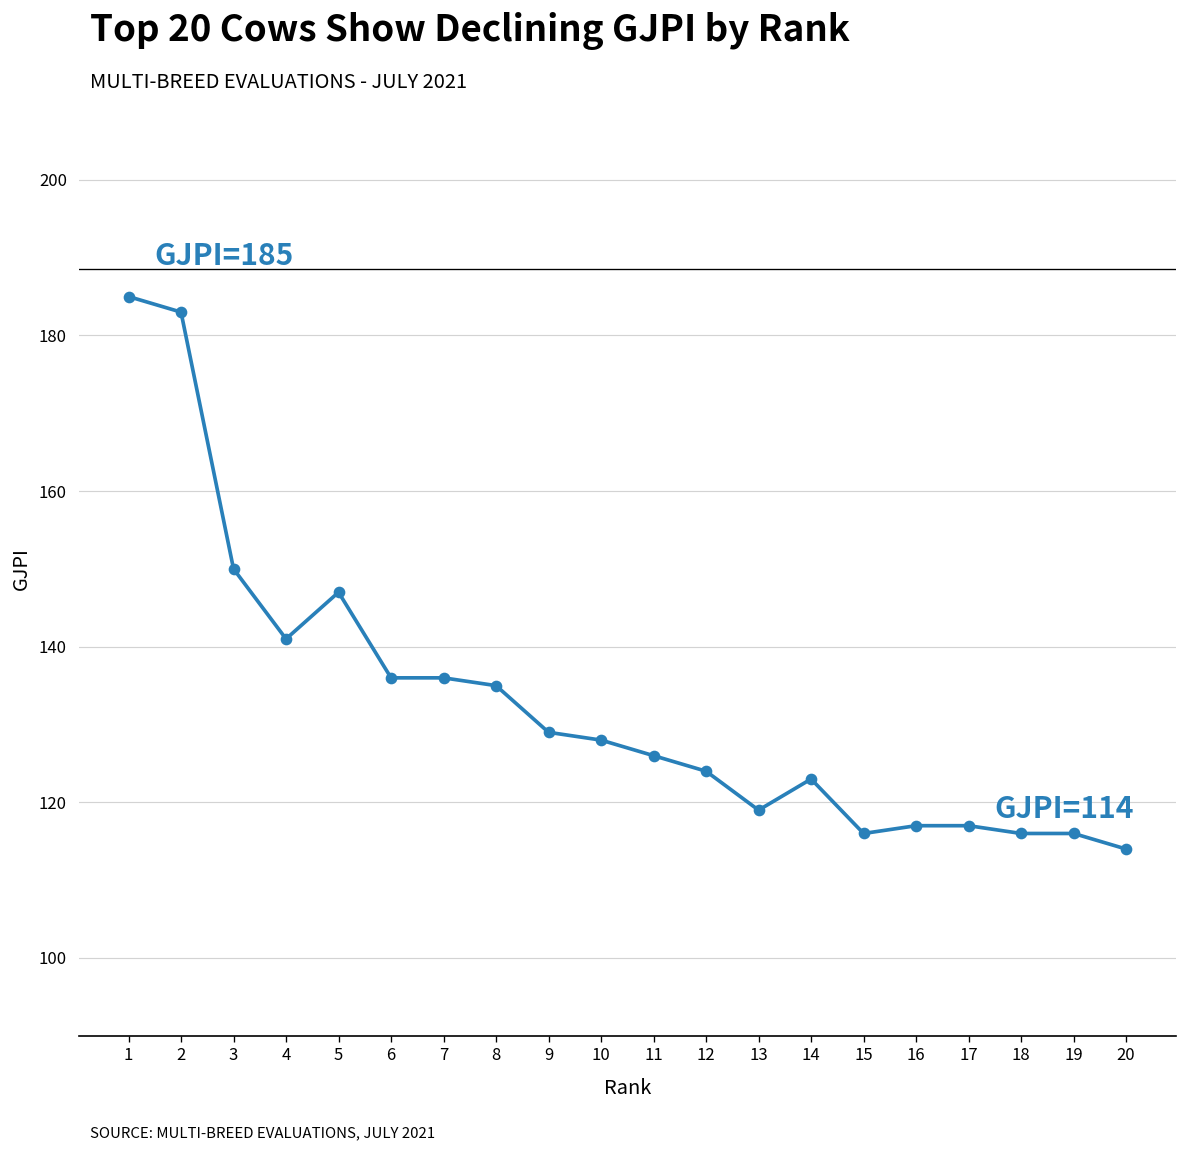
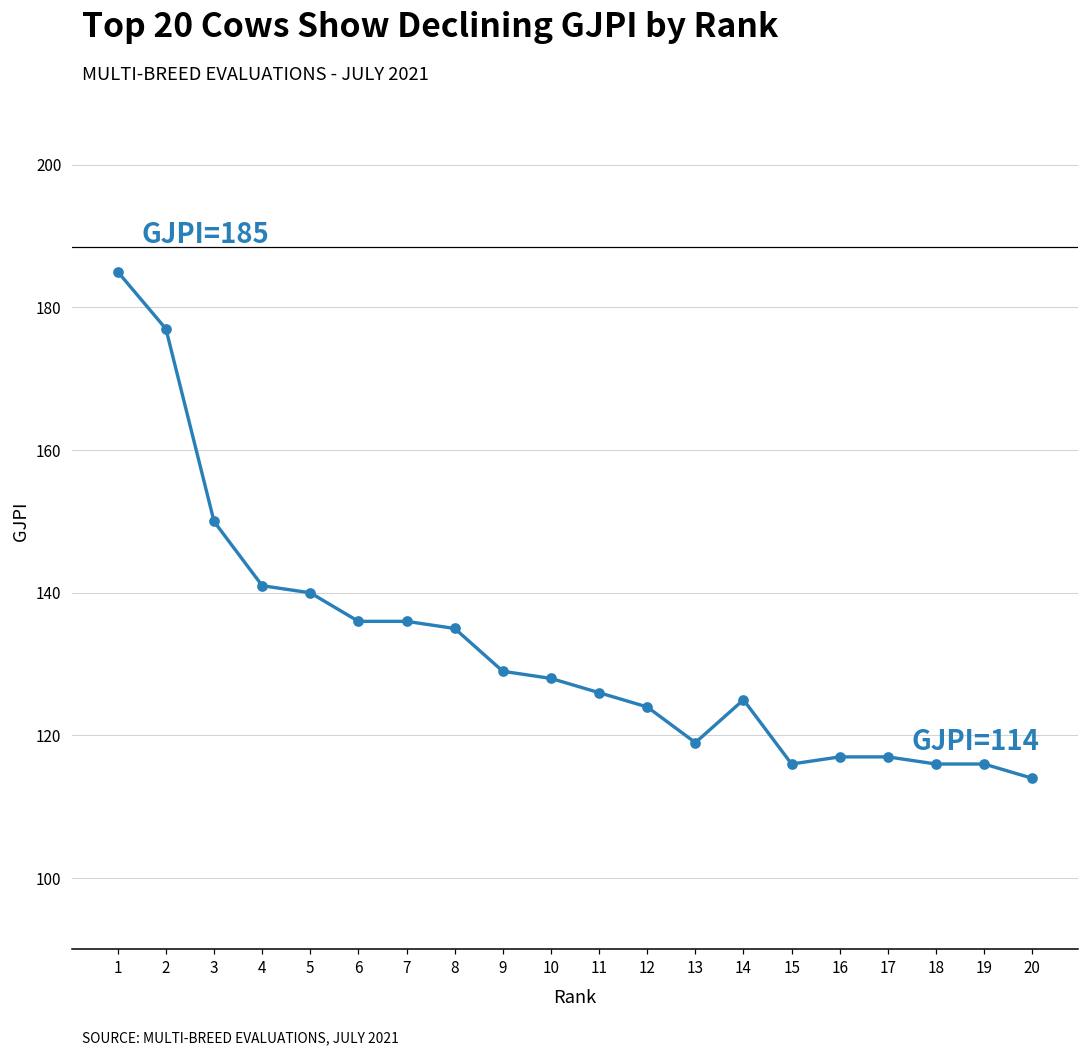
2: 183 -> 177
5: 147 -> 140
14: 123 -> 125
